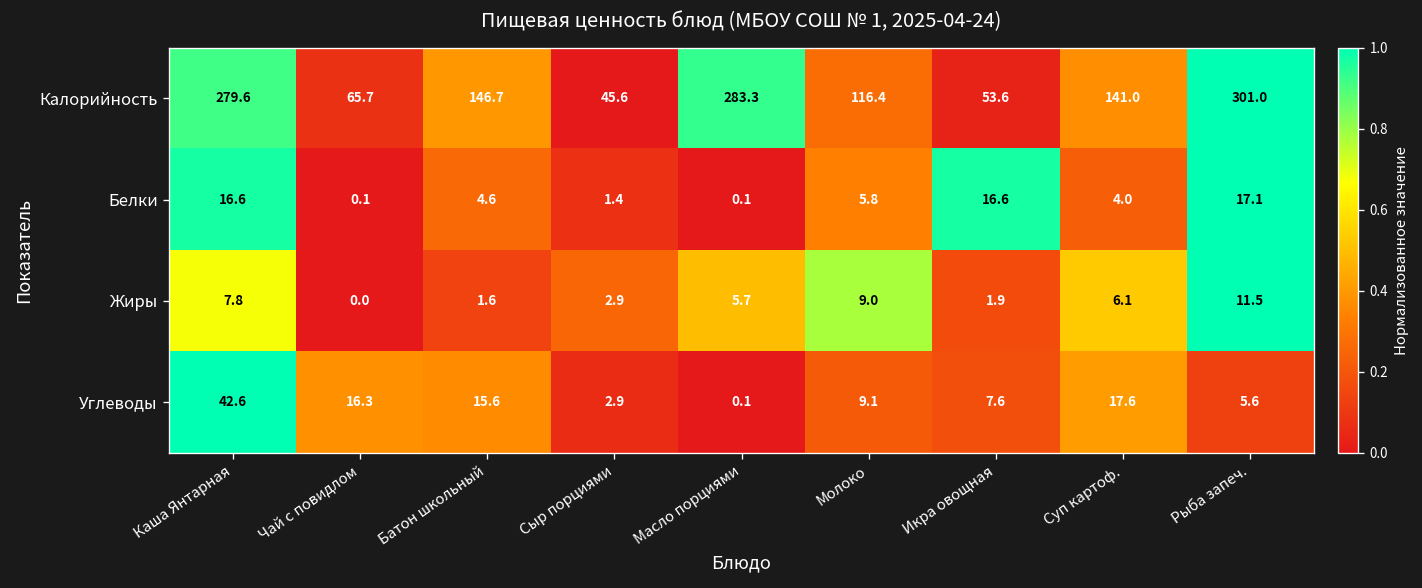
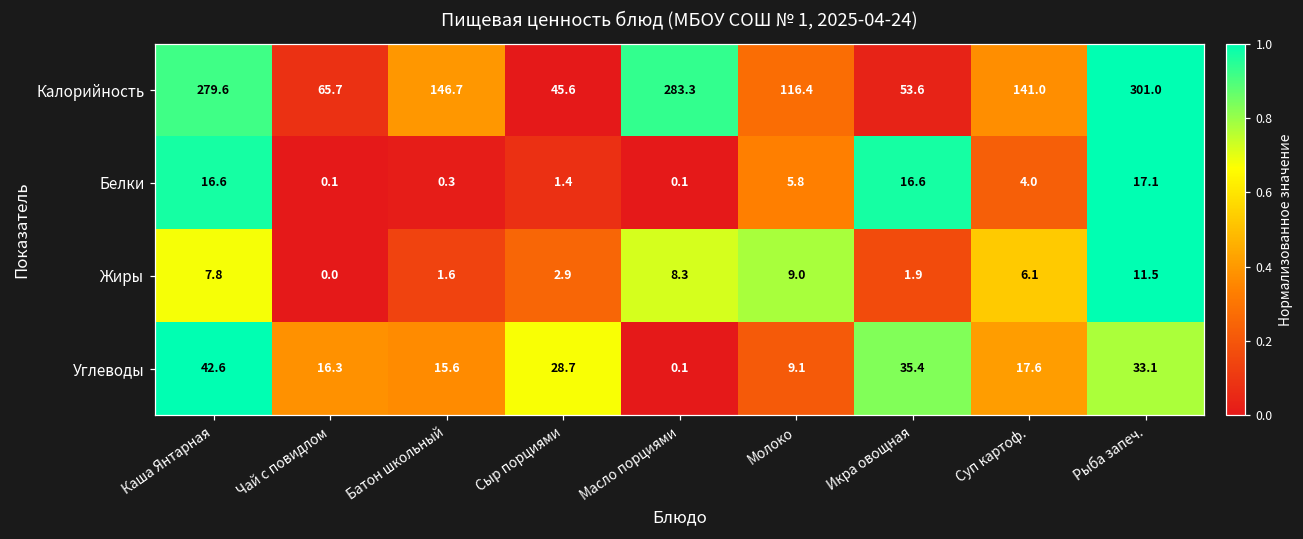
Белки, Батон школьный: 4.6 -> 0.3
Жиры, Масло порциями: 5.7 -> 8.3
Углеводы, Сыр порциями: 2.9 -> 28.7
Углеводы, Икра овощная: 7.6 -> 35.4
Углеводы, Рыба запеч.: 5.6 -> 33.1
